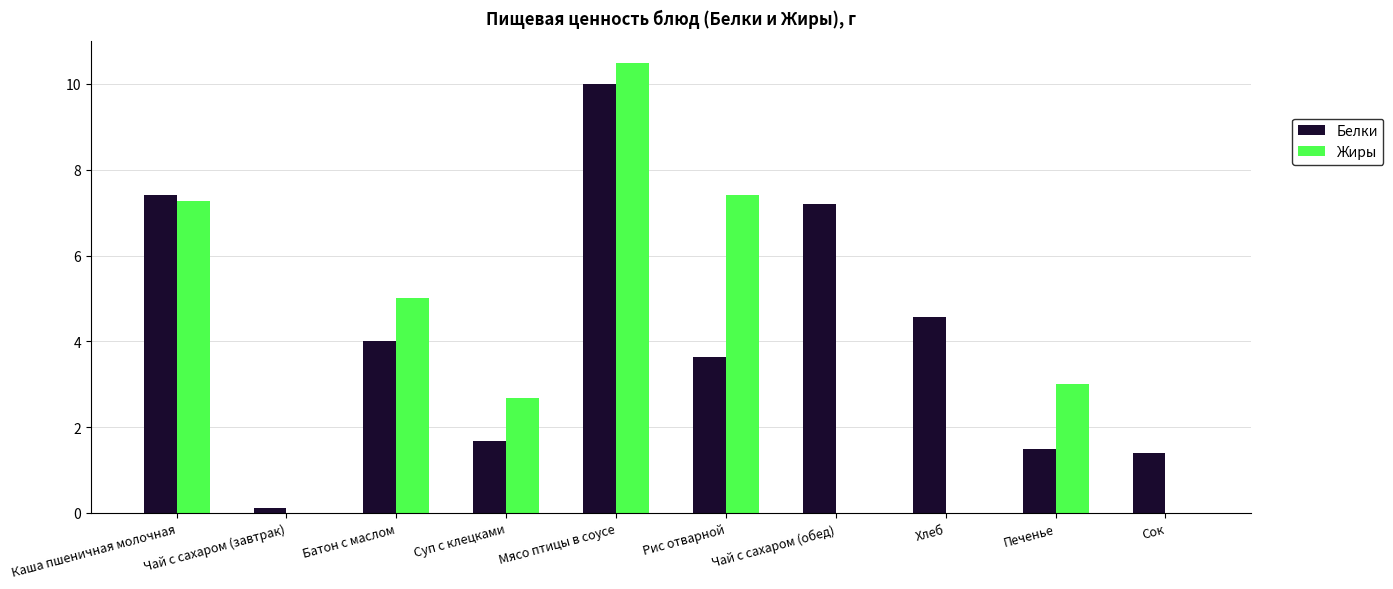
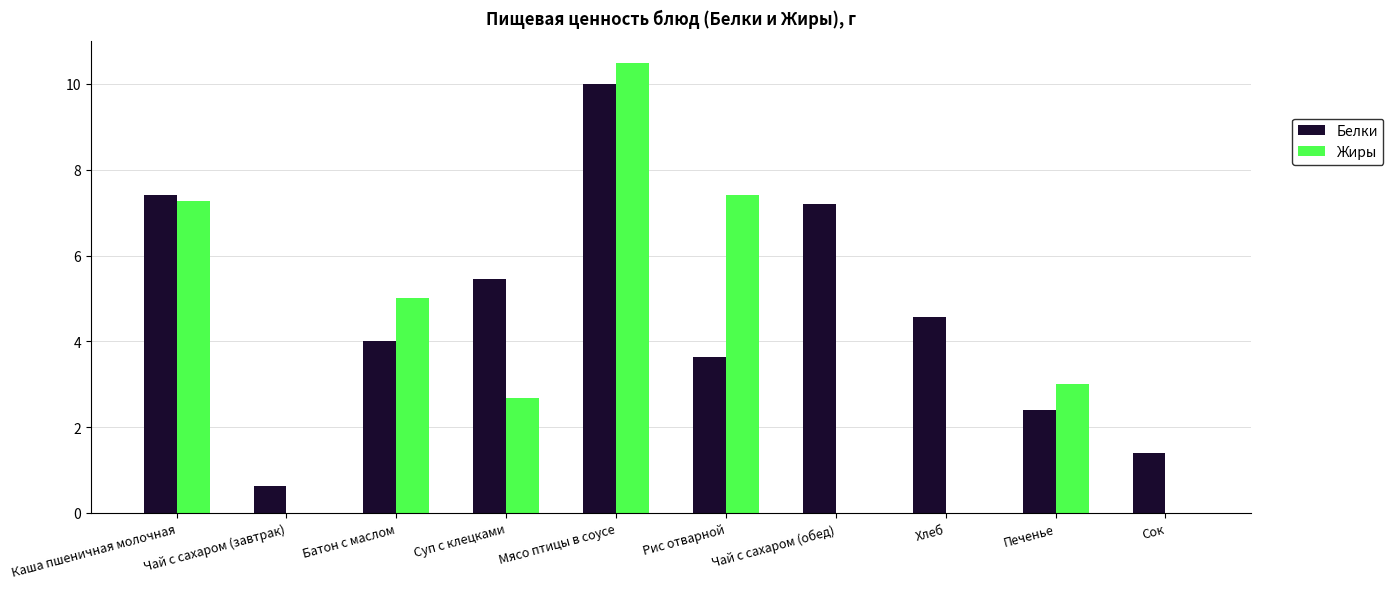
Белки, Чай с сахаром (завтрак): 0.1 -> 0.6
Белки, Суп с клецками: 1.7 -> 5.5
Белки, Печенье: 1.5 -> 2.4
